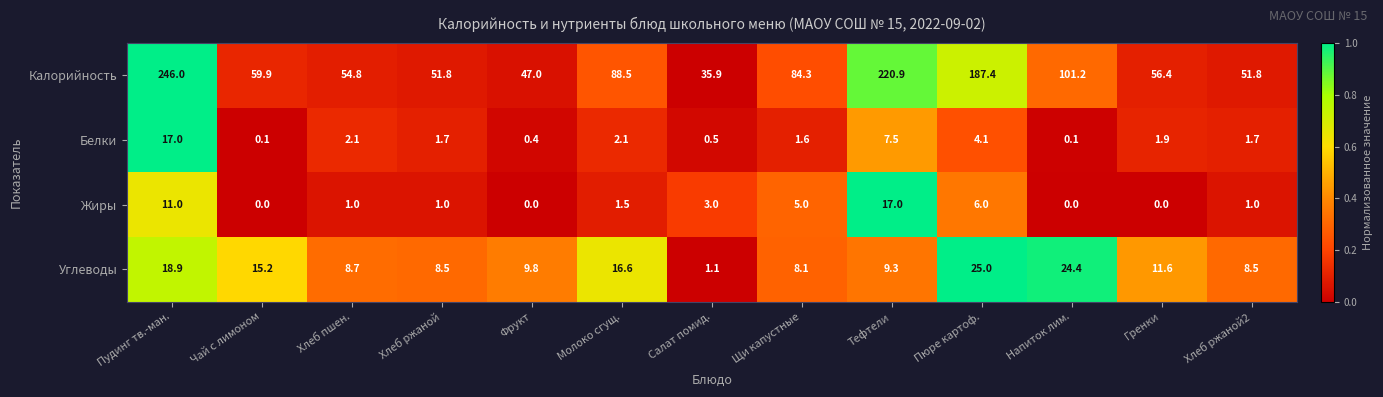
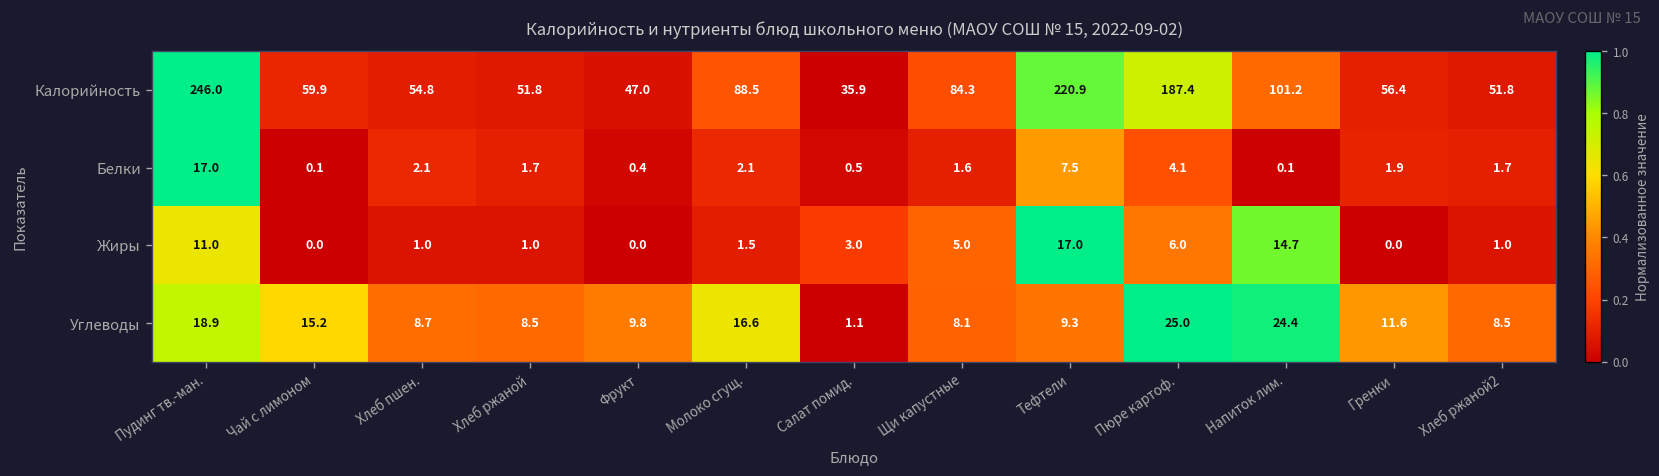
Жиры, Напиток лим.: 0.0 -> 14.7
